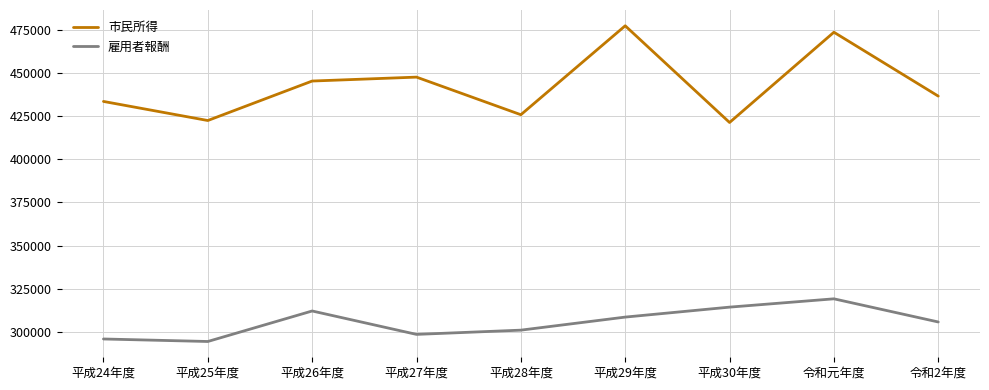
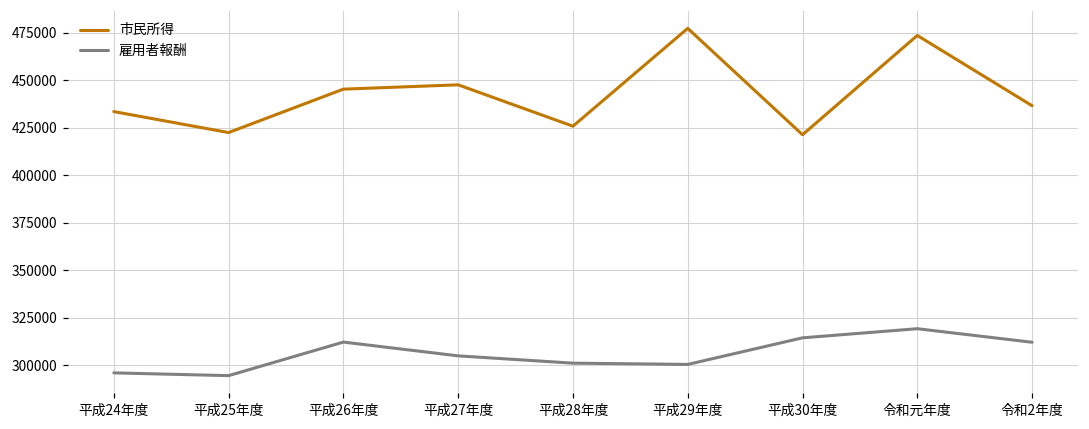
雇用者報酬, 平成27年度: 299000 -> 305000
雇用者報酬, 平成29年度: 309000 -> 301000
雇用者報酬, 令和2年度: 306000 -> 312000
